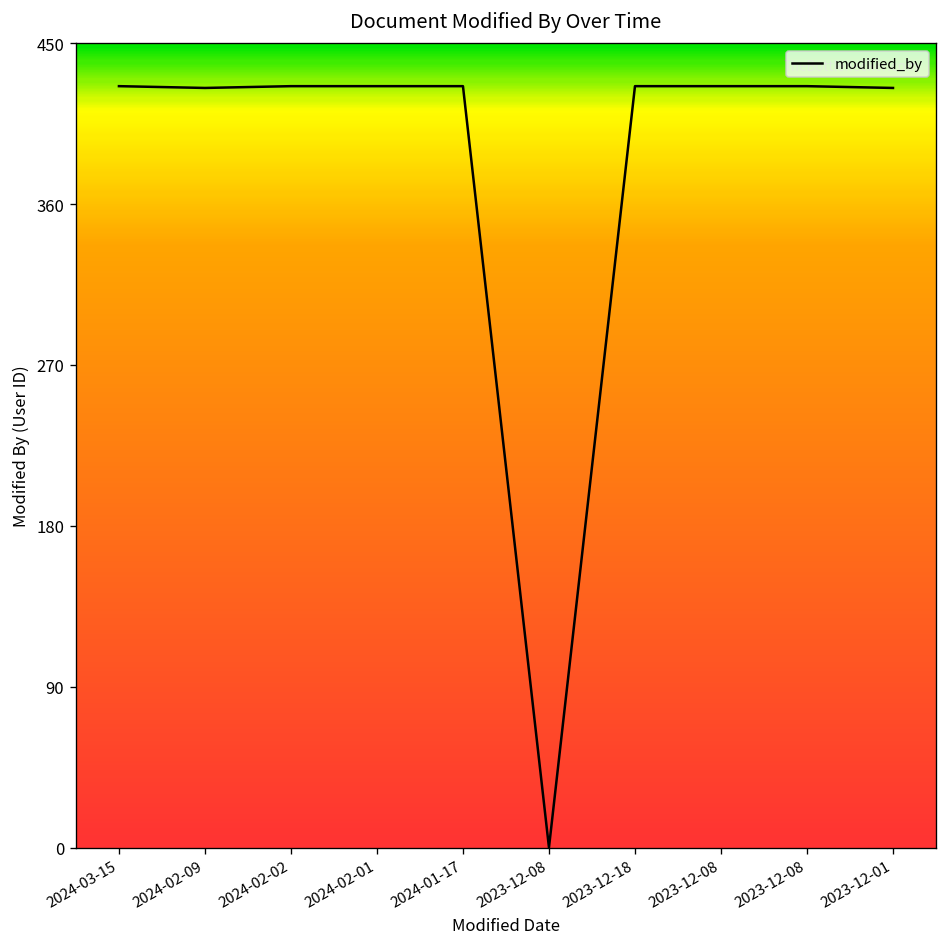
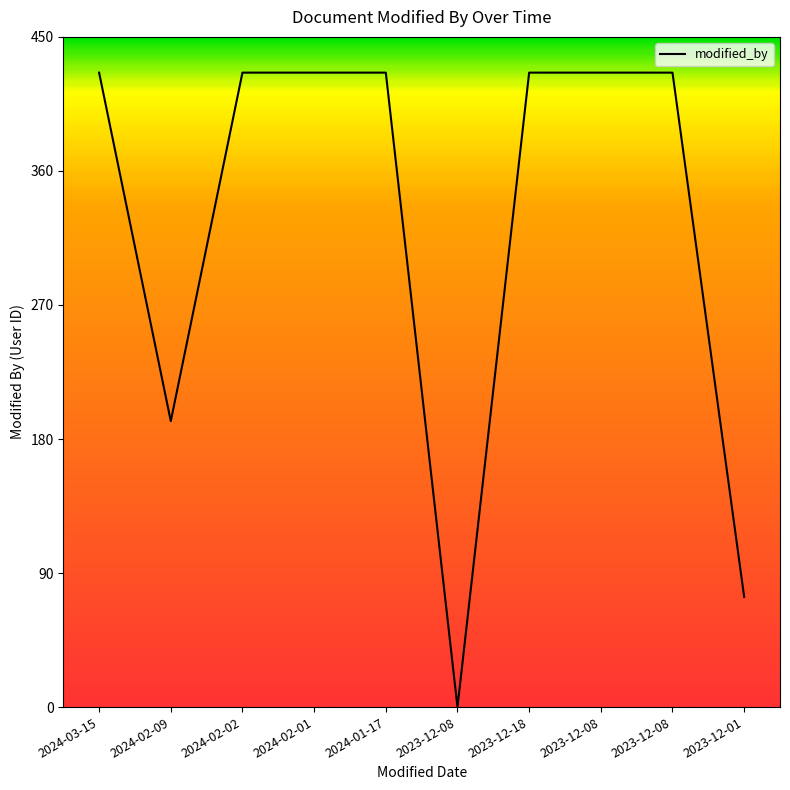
2024-02-09: 425 -> 192
2023-12-01: 425 -> 74
